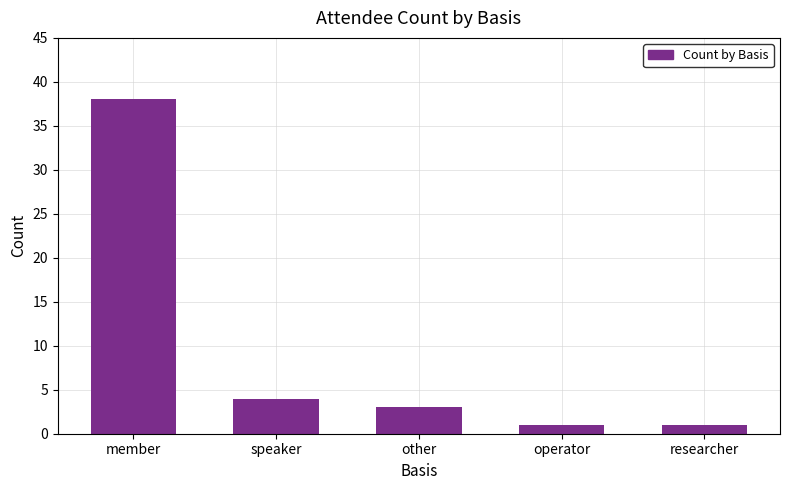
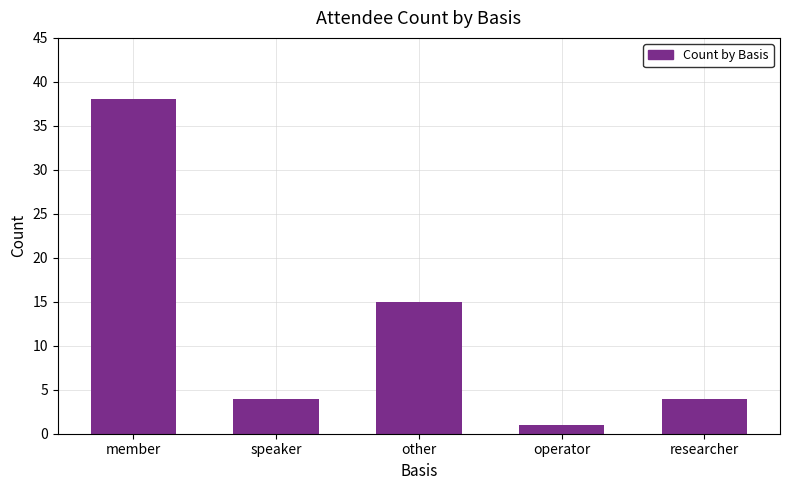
other: 3 -> 15
researcher: 1 -> 4
